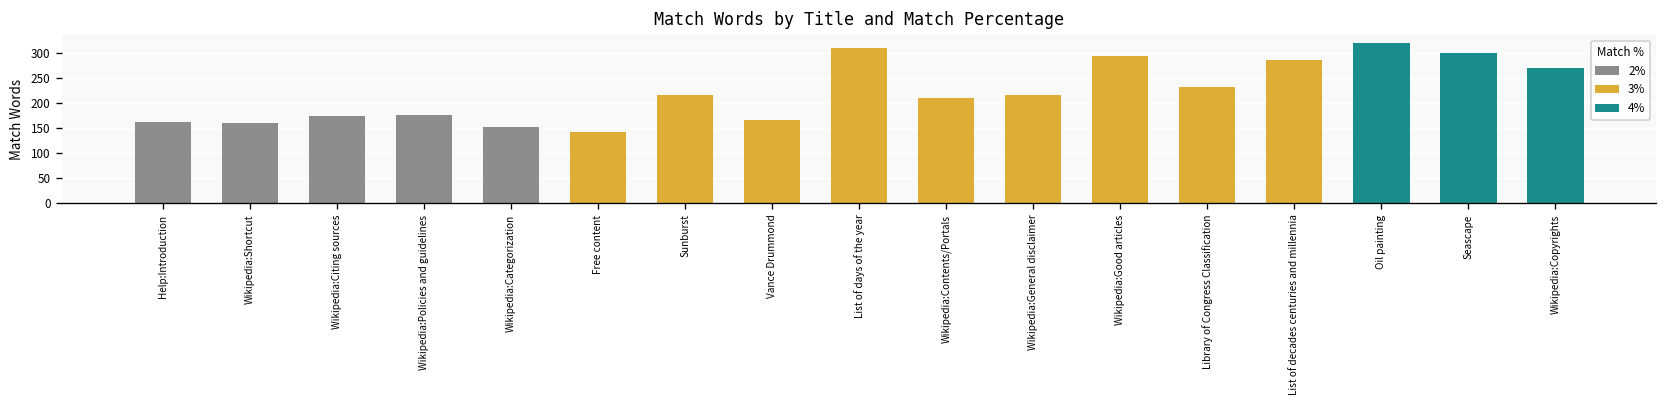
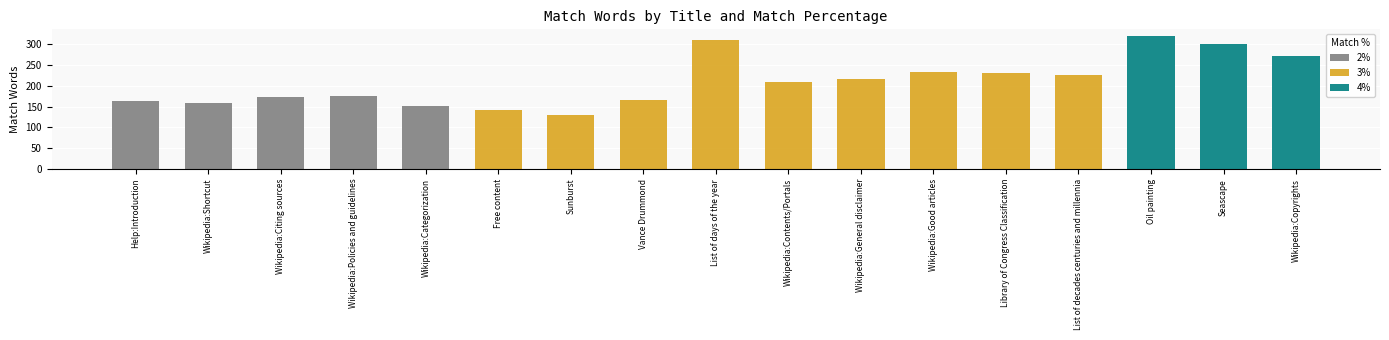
3%, Sunburst: 220 -> 130
3%, Wikipedia:Good articles: 290 -> 230
3%, List of decades centuries and millennia: 290 -> 230
